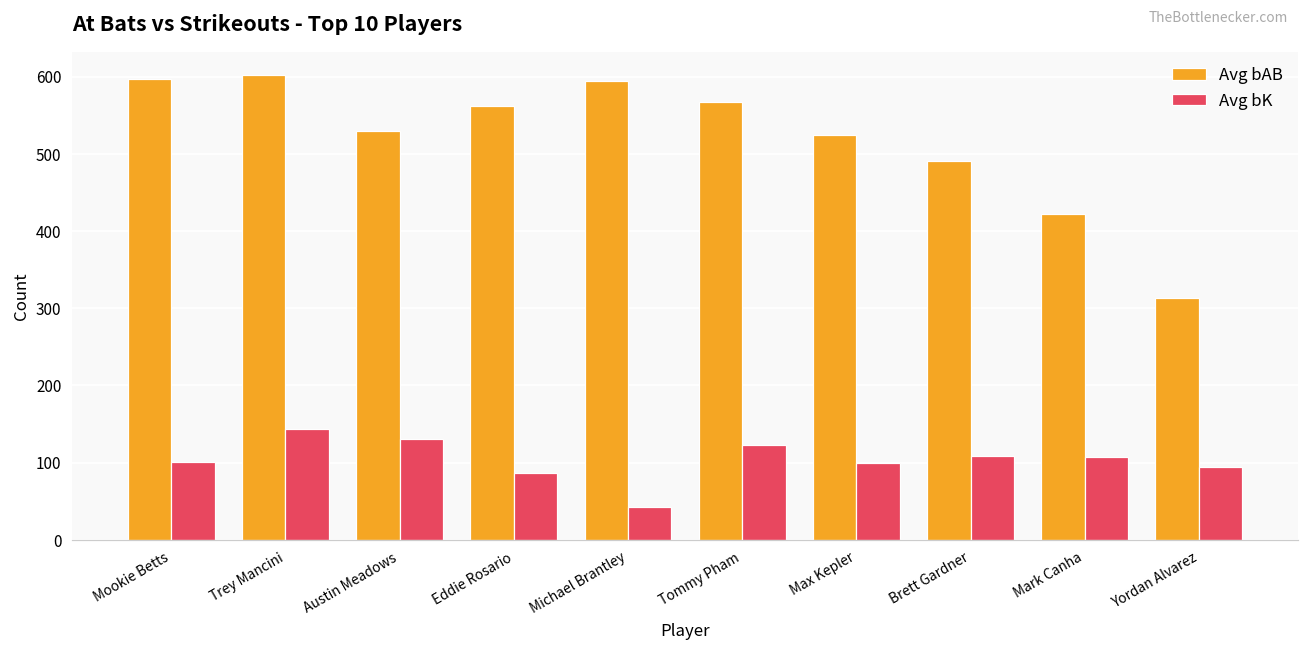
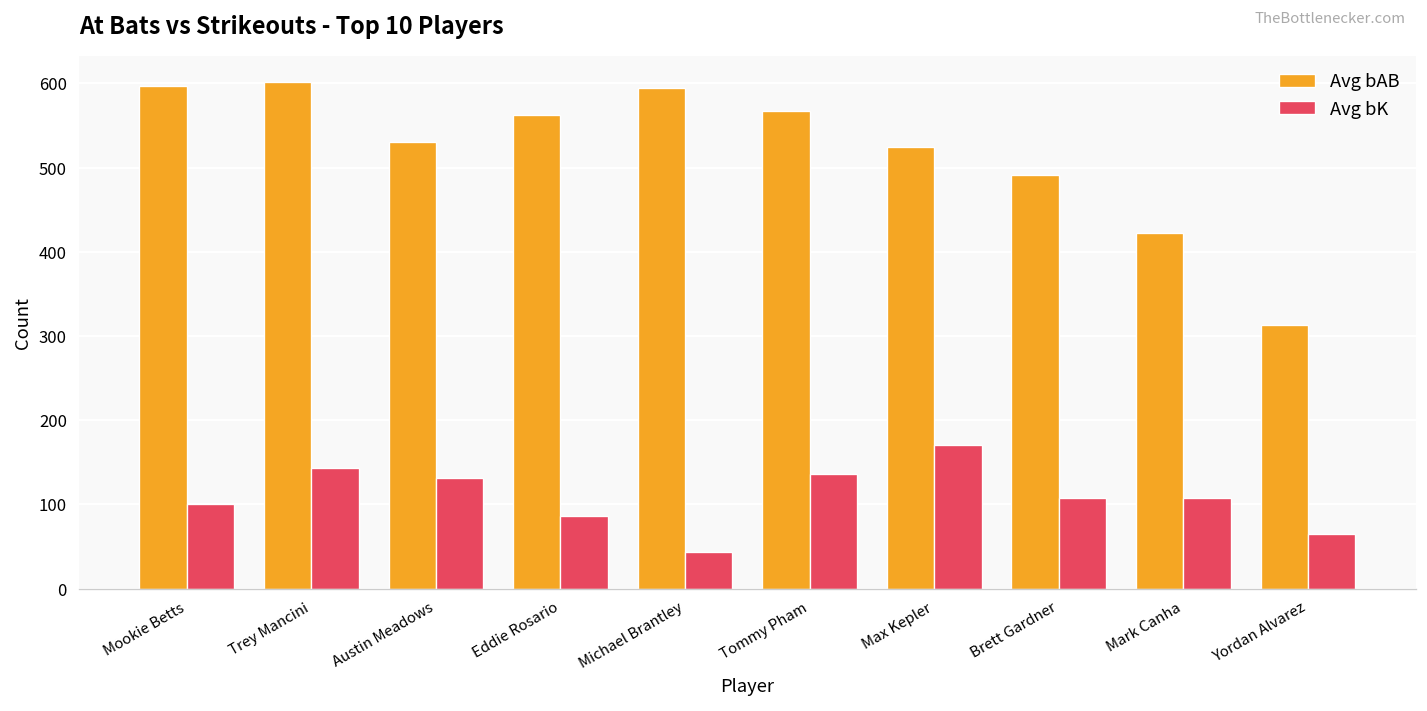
Avg bK, Tommy Pham: 120 -> 140
Avg bK, Max Kepler: 100 -> 170
Avg bK, Yordan Alvarez: 90 -> 70
